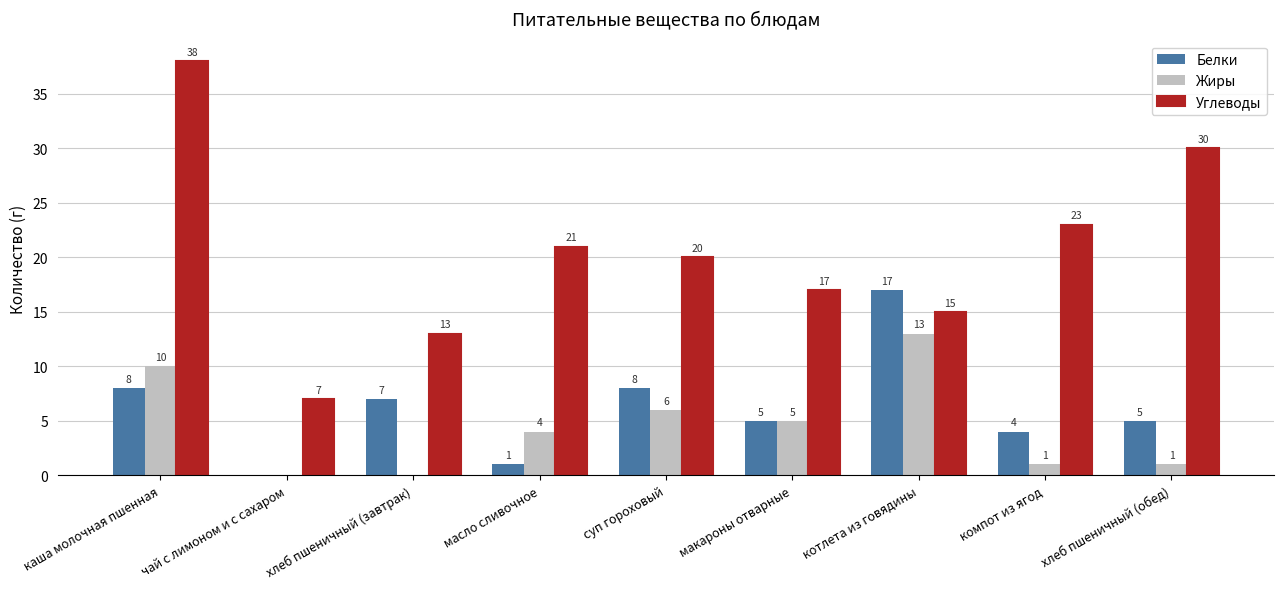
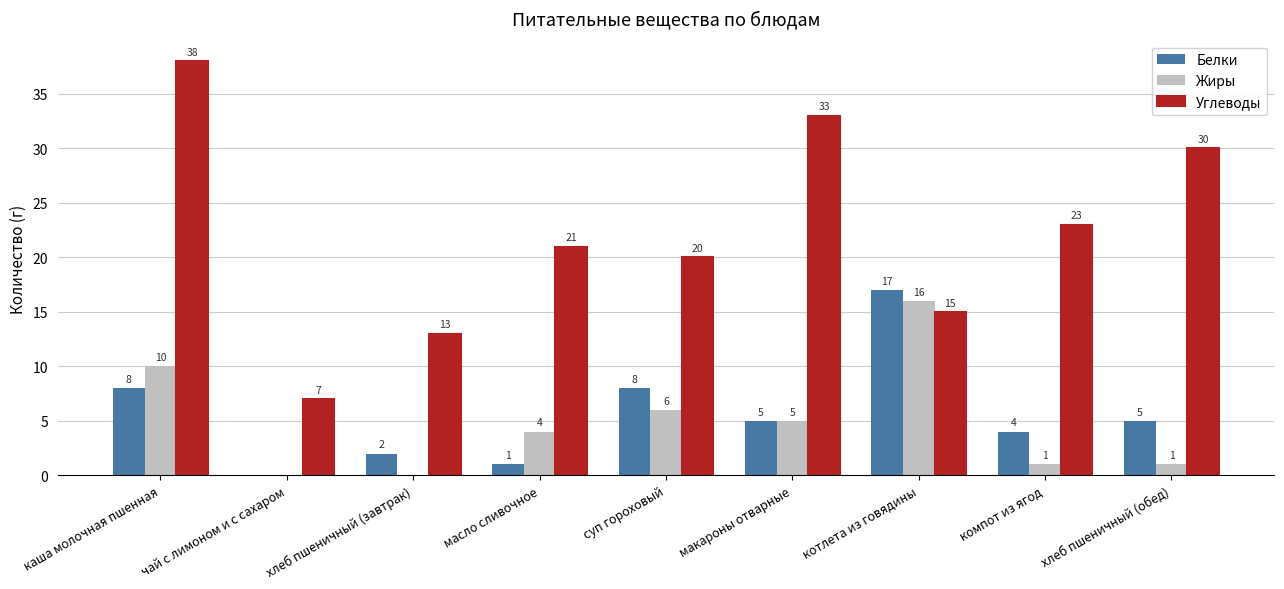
Белки, хлеб пшеничный (завтрак): 7 -> 2
Углеводы, макароны отварные: 17 -> 33
Жиры, котлета из говядины: 13 -> 16
